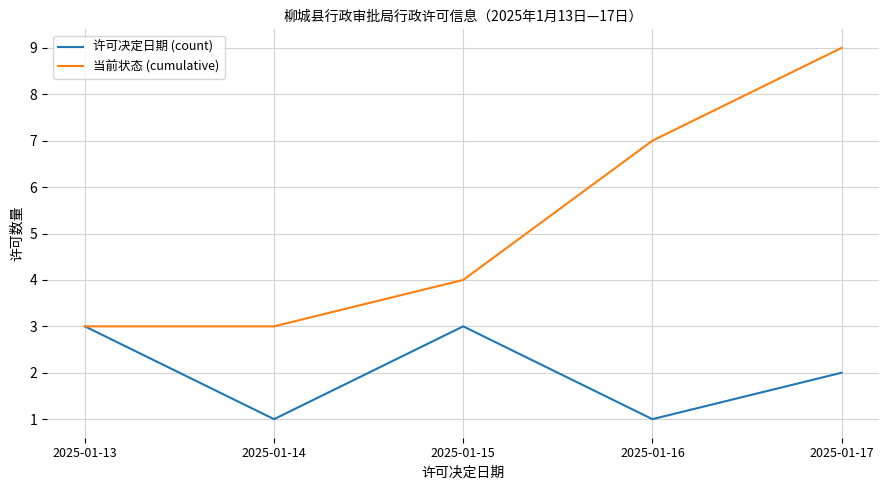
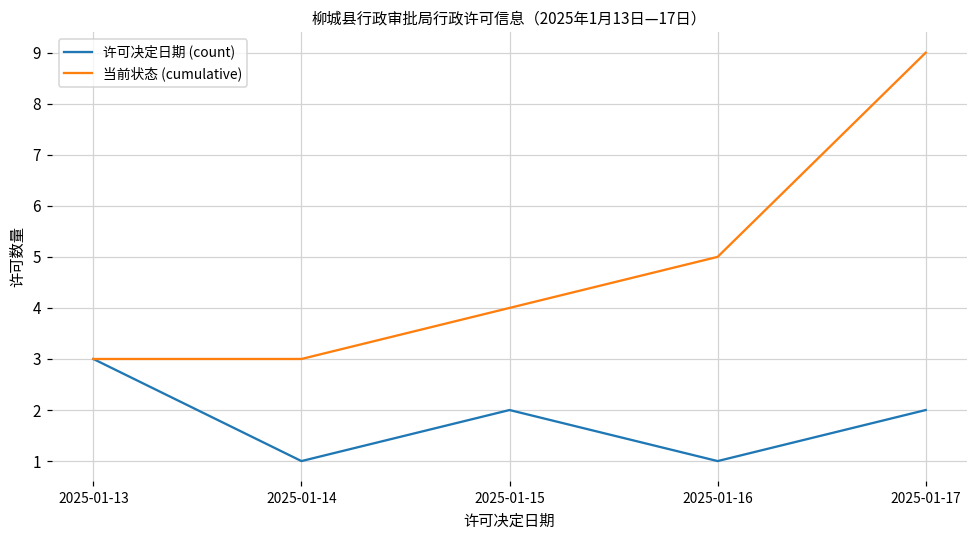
许可决定日期 (count), 2025-01-15: 3 -> 2
当前状态 (cumulative), 2025-01-16: 7 -> 5
